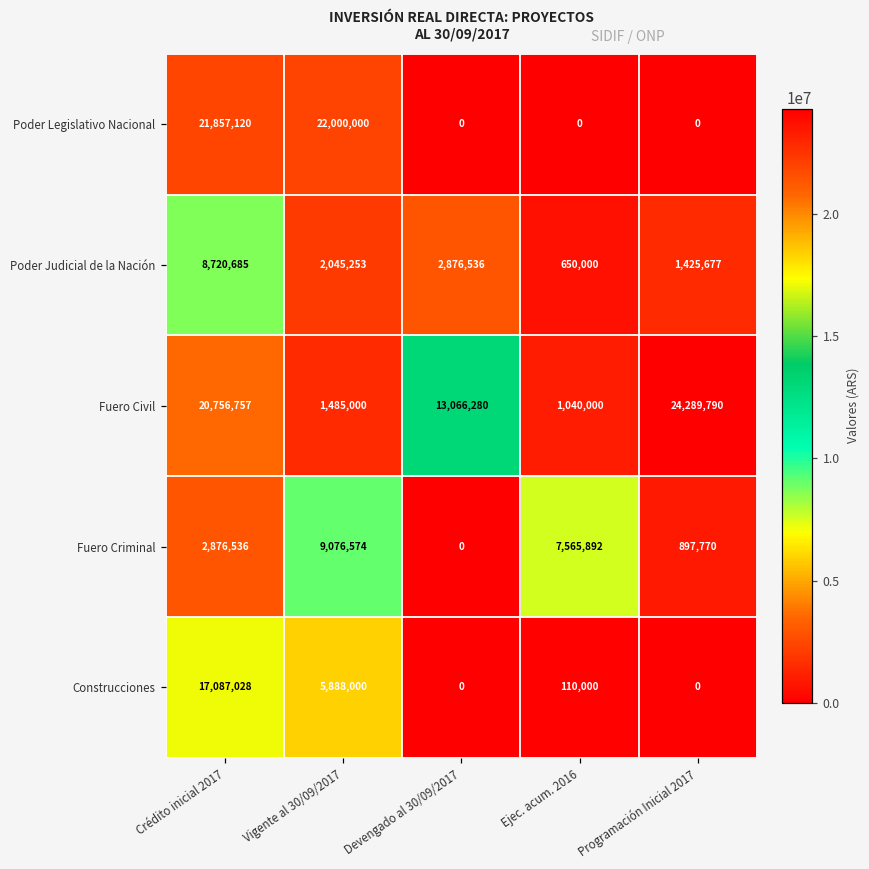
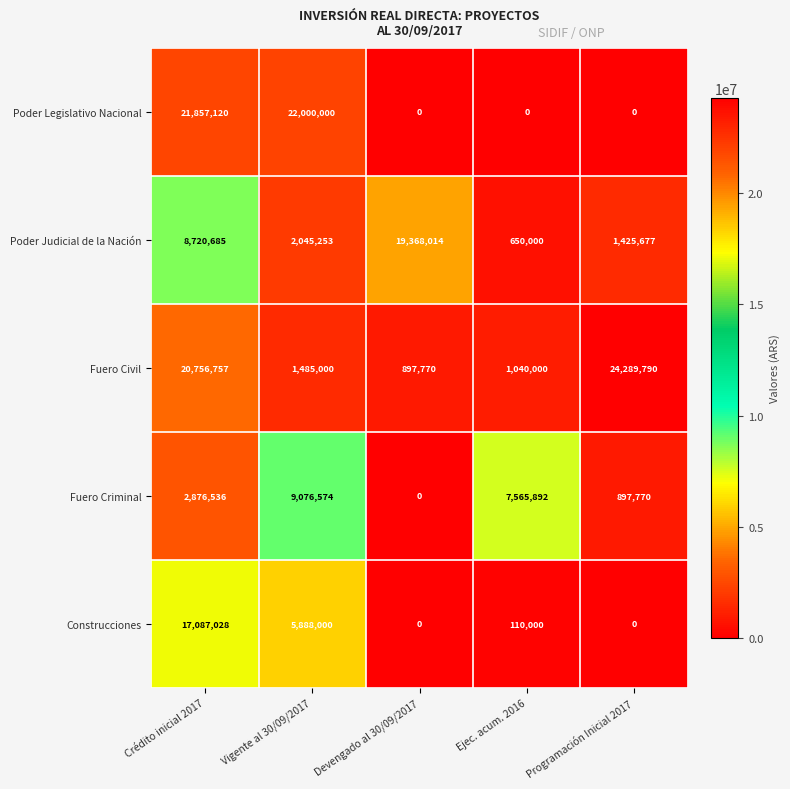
Poder Judicial de la Nación, Devengado al 30/09/2017: 2,876,536 -> 19,368,014
Fuero Civil, Devengado al 30/09/2017: 13,066,280 -> 897,770
